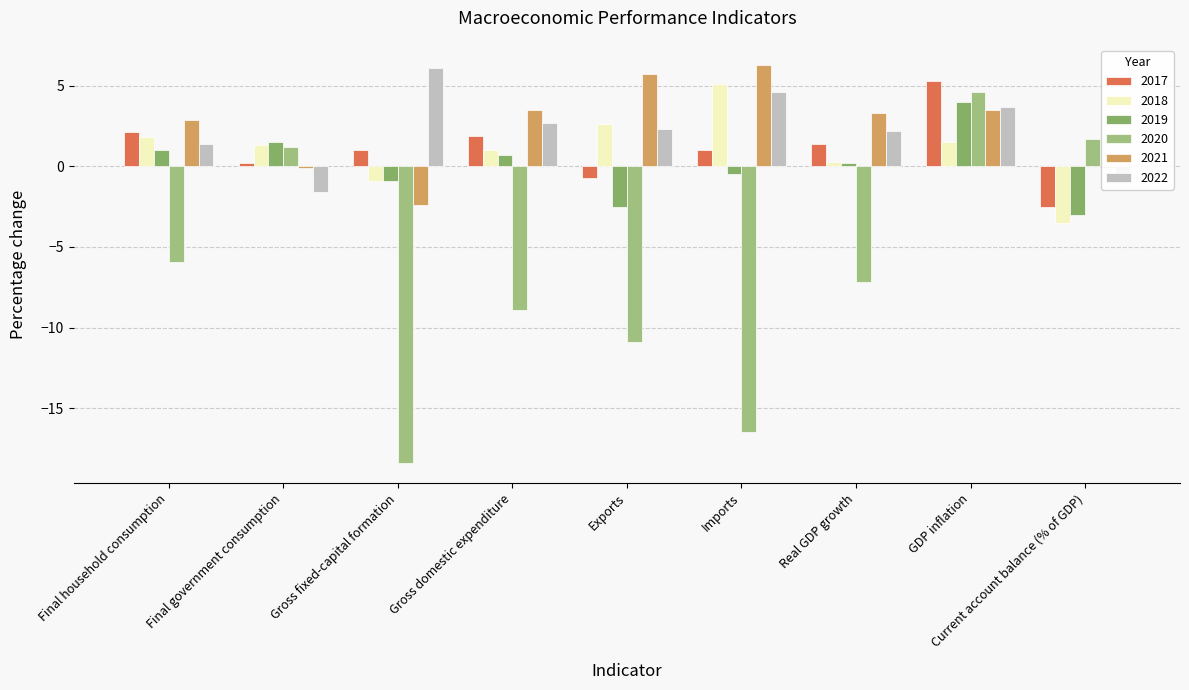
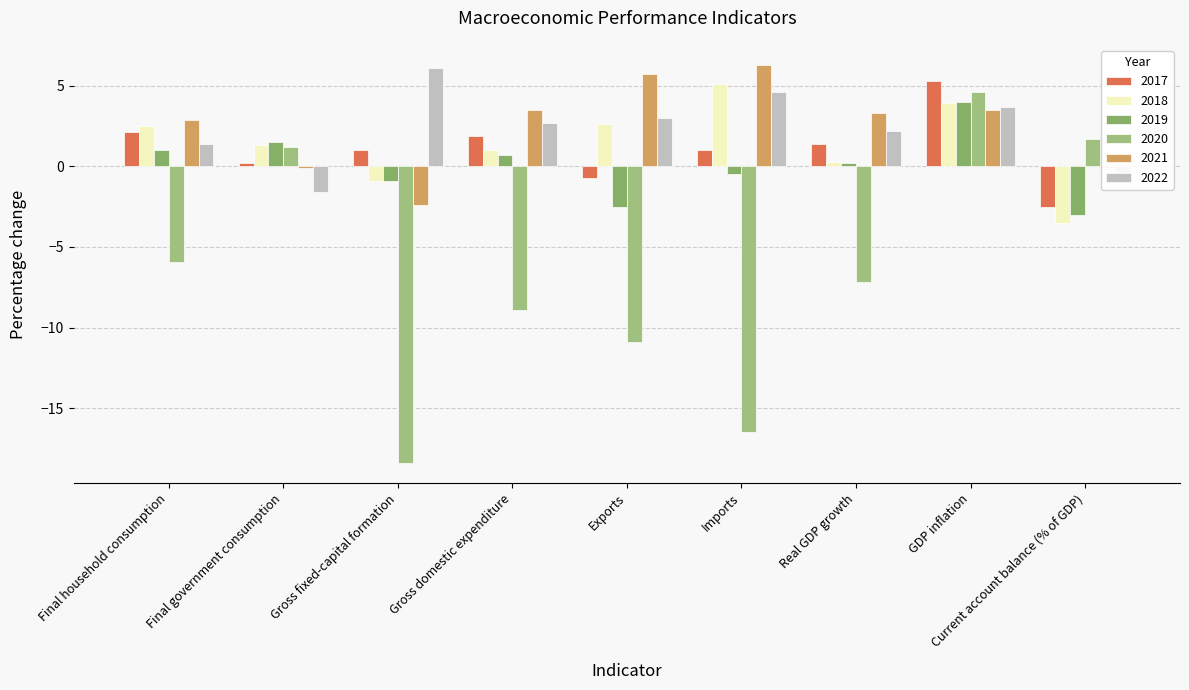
2018, Final household consumption: 1.8 -> 2.5
2022, Exports: 2.3 -> 3.0
2018, GDP inflation: 1.5 -> 3.9
